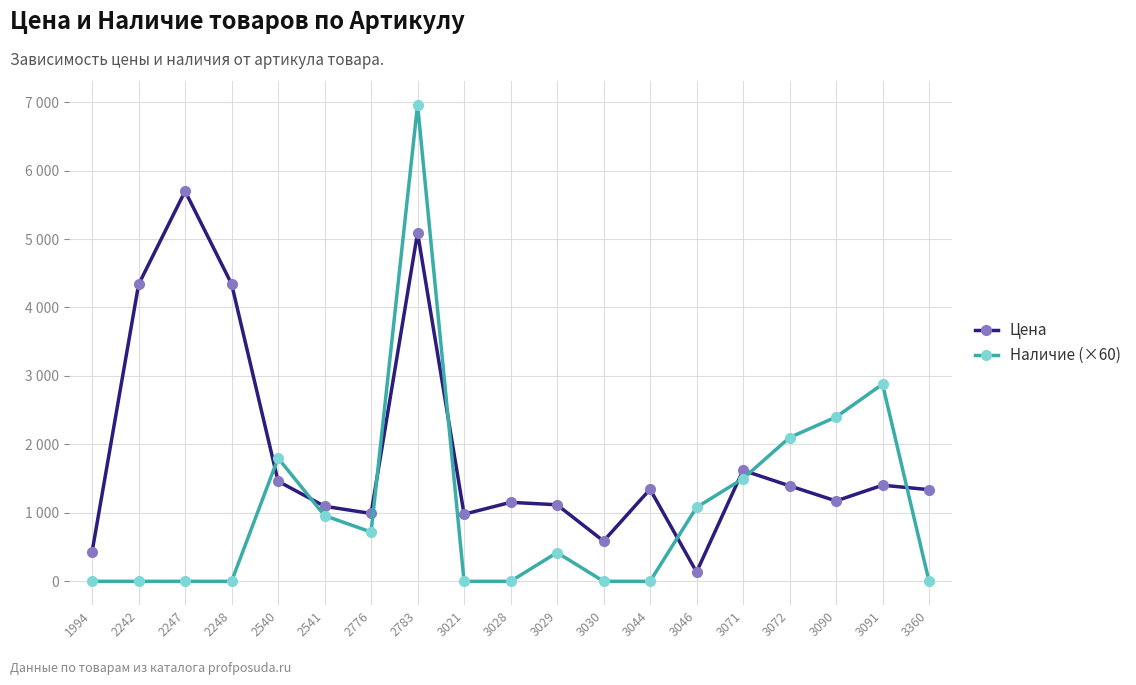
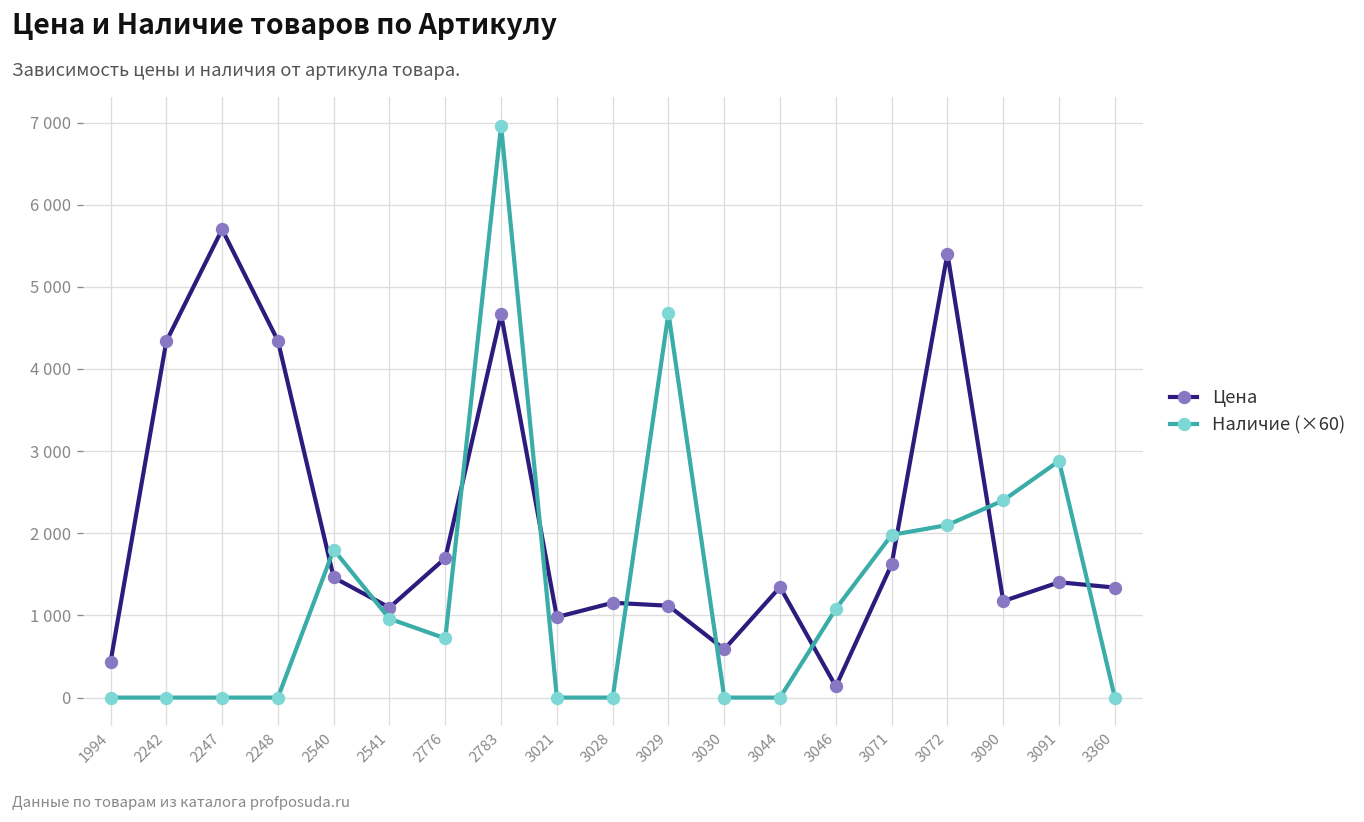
Цена, 2776: 1000 -> 1700
Цена, 2783: 5100 -> 4700
Наличие (×60), 3029: 400 -> 4700
Наличие (×60), 3071: 1500 -> 2000
Цена, 3072: 1400 -> 5400
